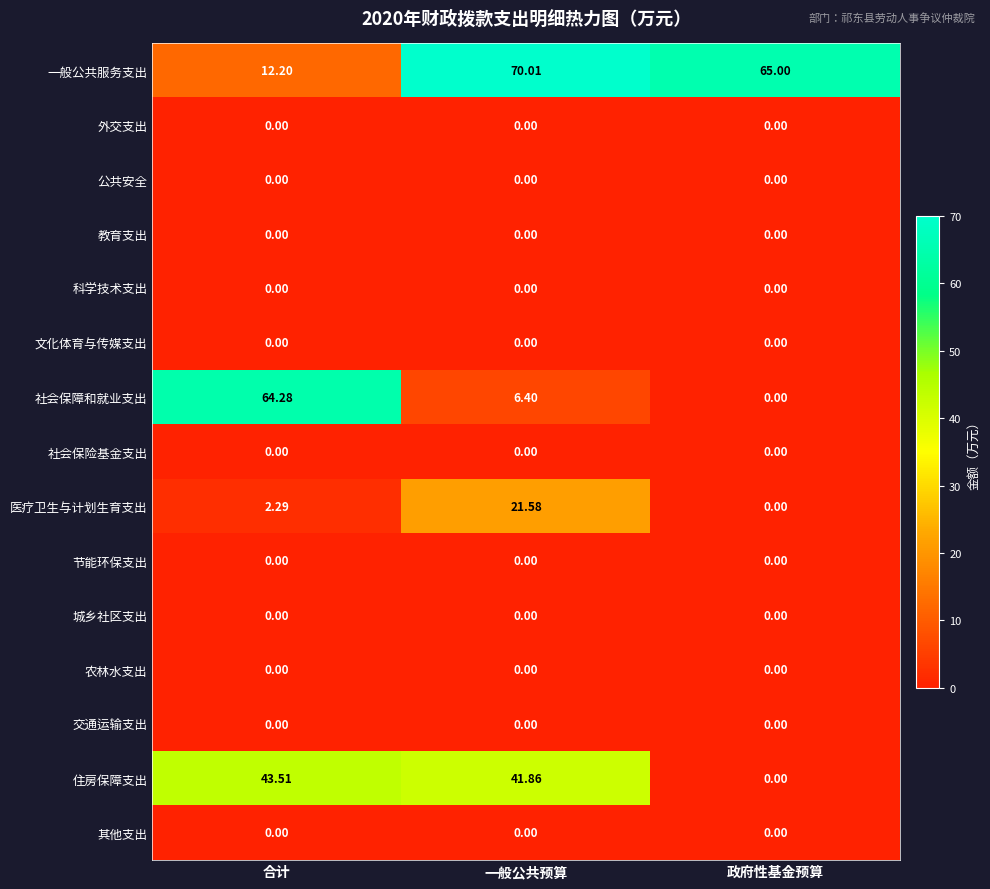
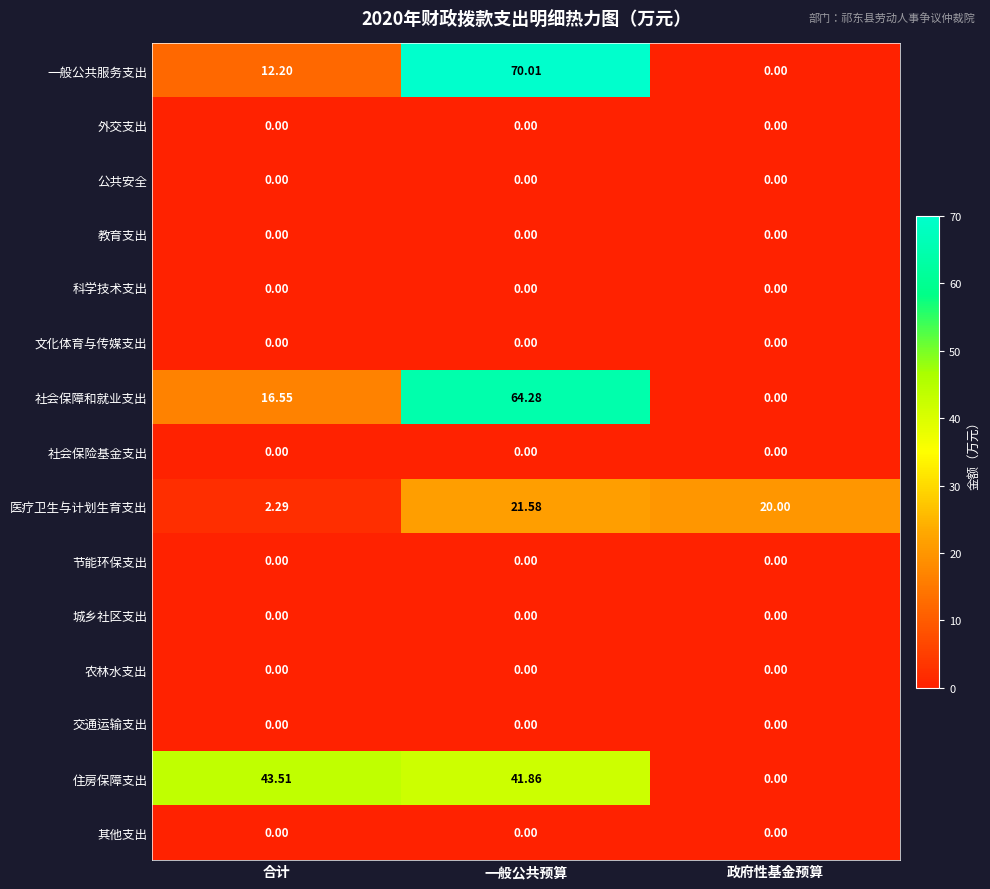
一般公共服务支出, 政府性基金预算: 65.00 -> 0.00
社会保障和就业支出, 合计: 64.28 -> 16.55
社会保障和就业支出, 一般公共预算: 6.40 -> 64.28
医疗卫生与计划生育支出, 政府性基金预算: 0.00 -> 20.00
